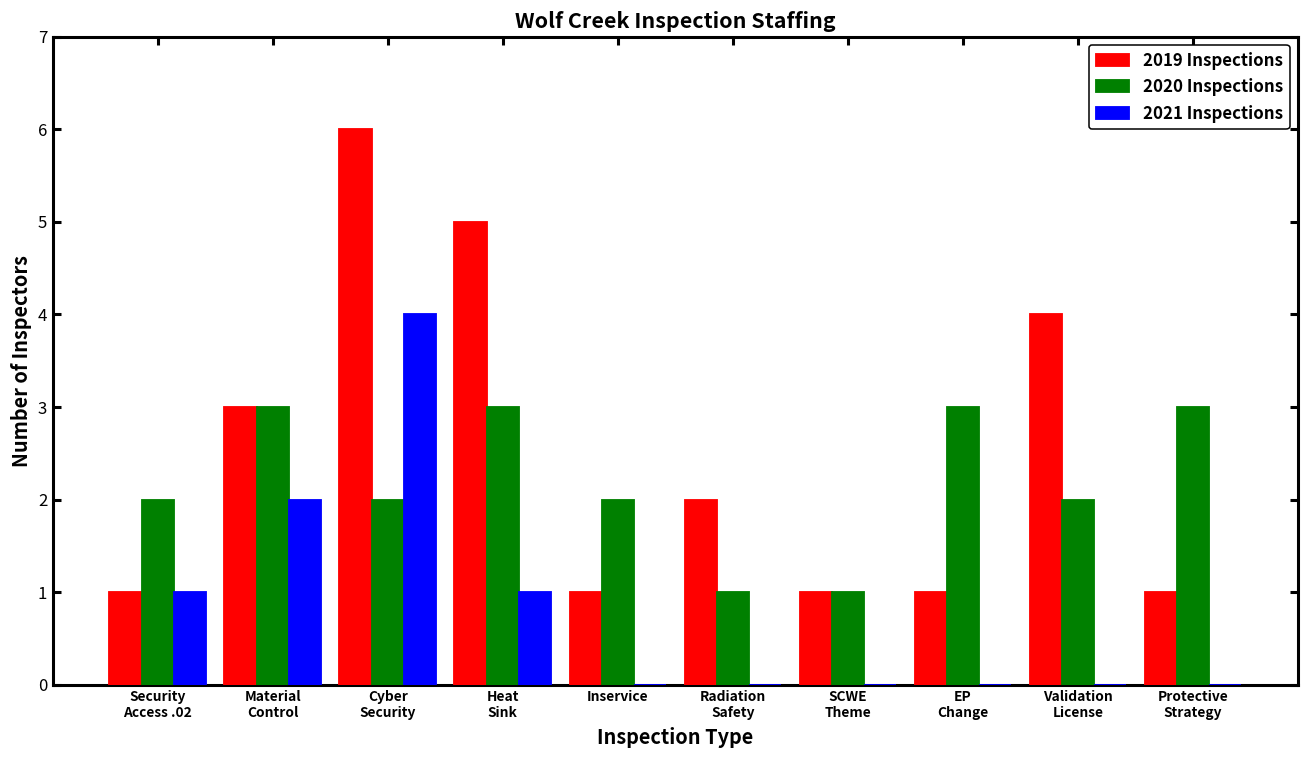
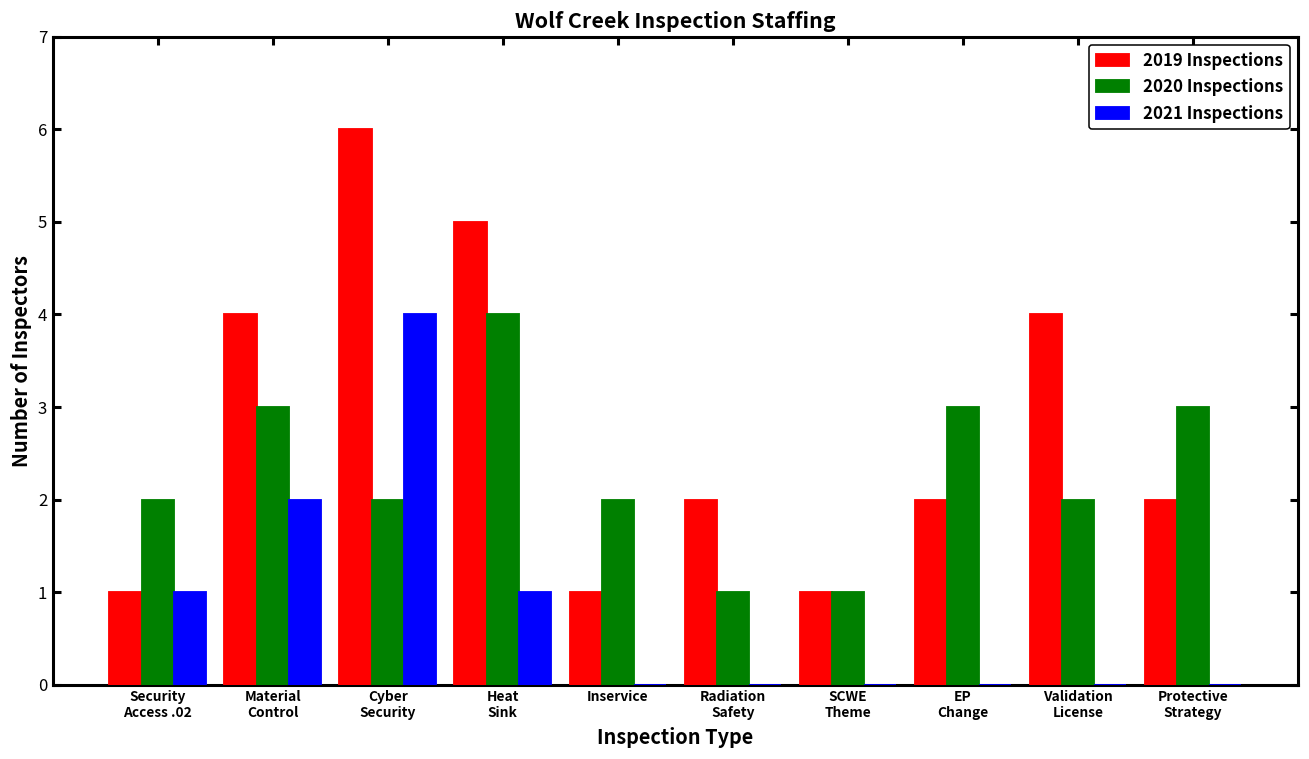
2019 Inspections, Material Control: 3 -> 4
2020 Inspections, Heat Sink: 3 -> 4
2019 Inspections, EP Change: 1 -> 2
2019 Inspections, Protective Strategy: 1 -> 2
